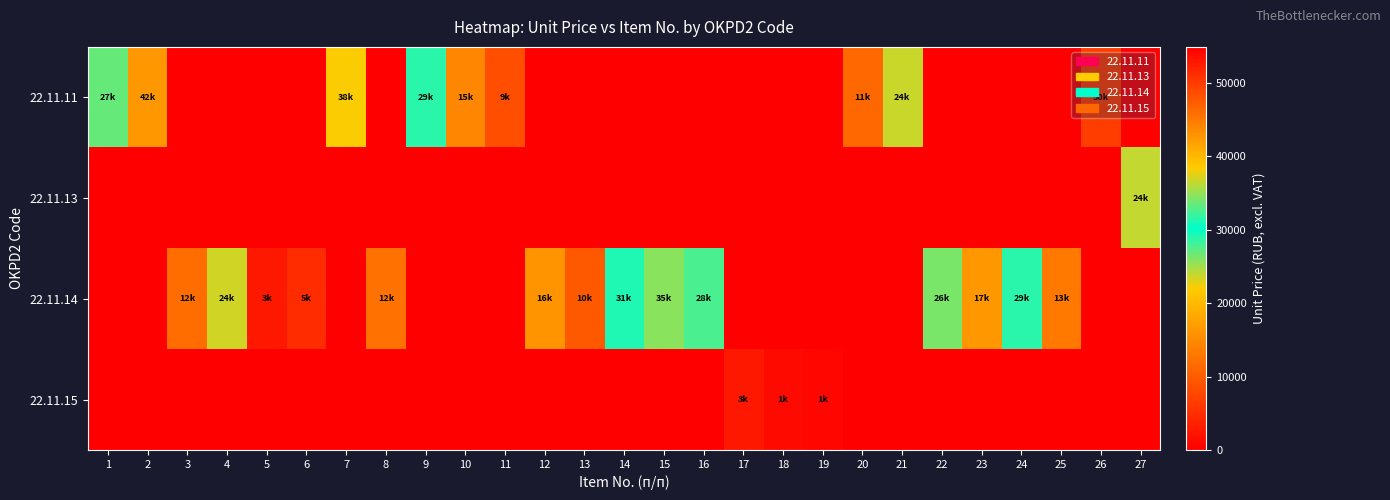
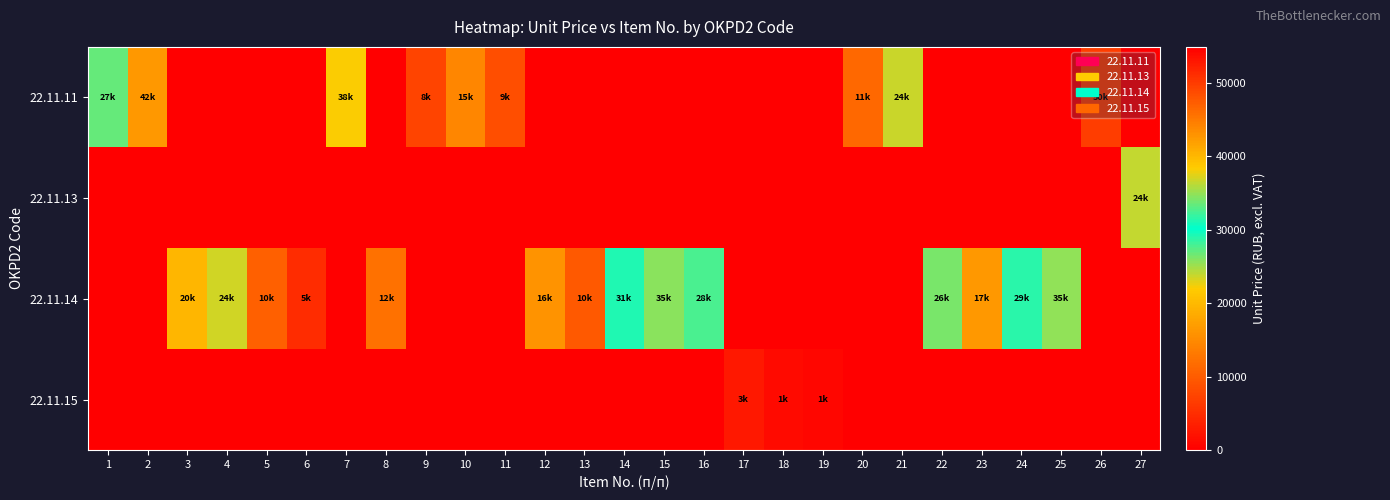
22.11.11, 9: 29k -> 8k
22.11.14, 3: 12k -> 20k
22.11.14, 5: 3k -> 10k
22.11.14, 25: 13k -> 35k
